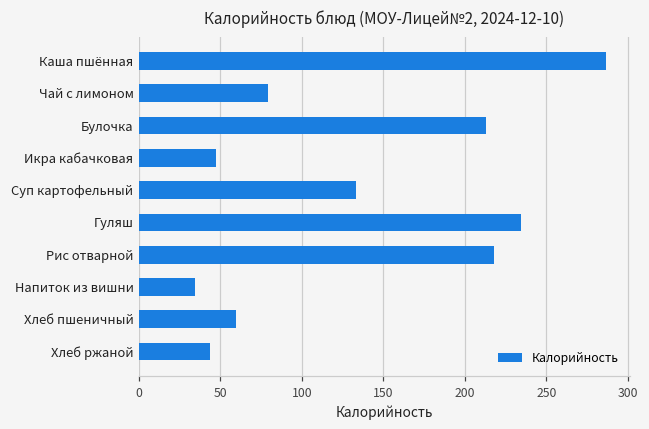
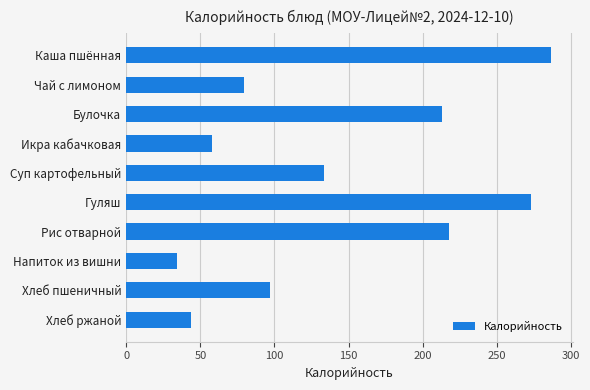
Икра кабачковая: 48 -> 58
Гуляш: 234 -> 273
Хлеб пшеничный: 60 -> 97
